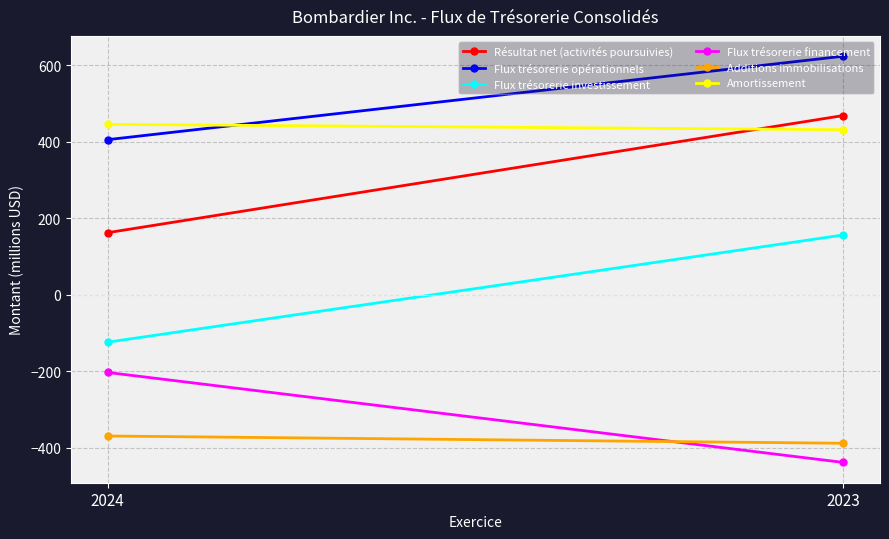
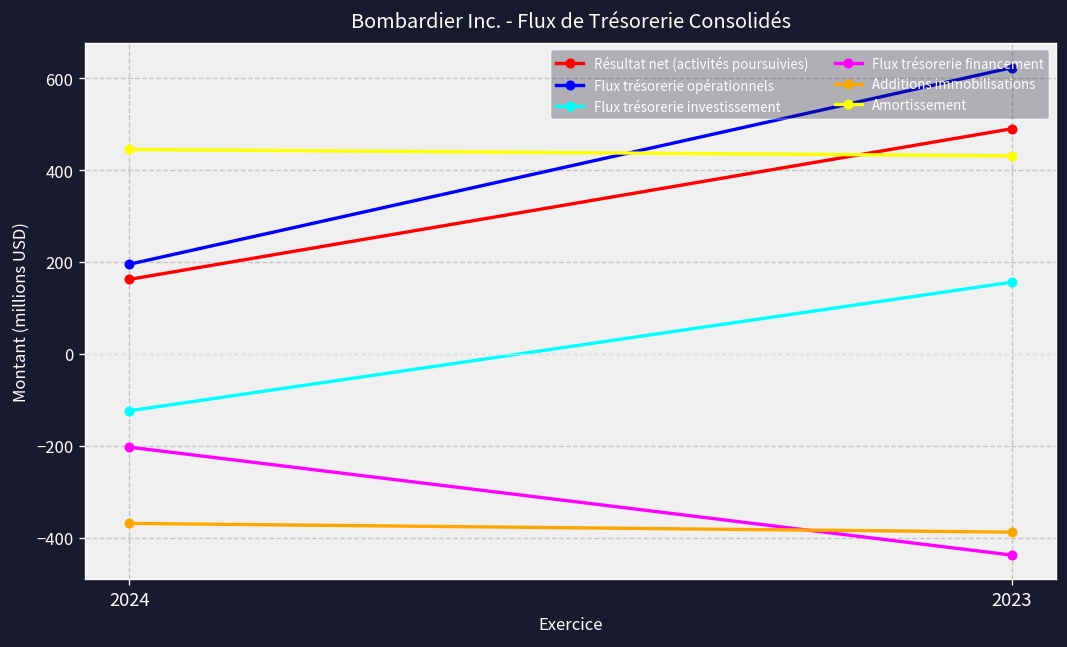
Flux trésorerie opérationnels, 2024: 410 -> 200
Résultat net (activités poursuivies), 2023: 470 -> 490
